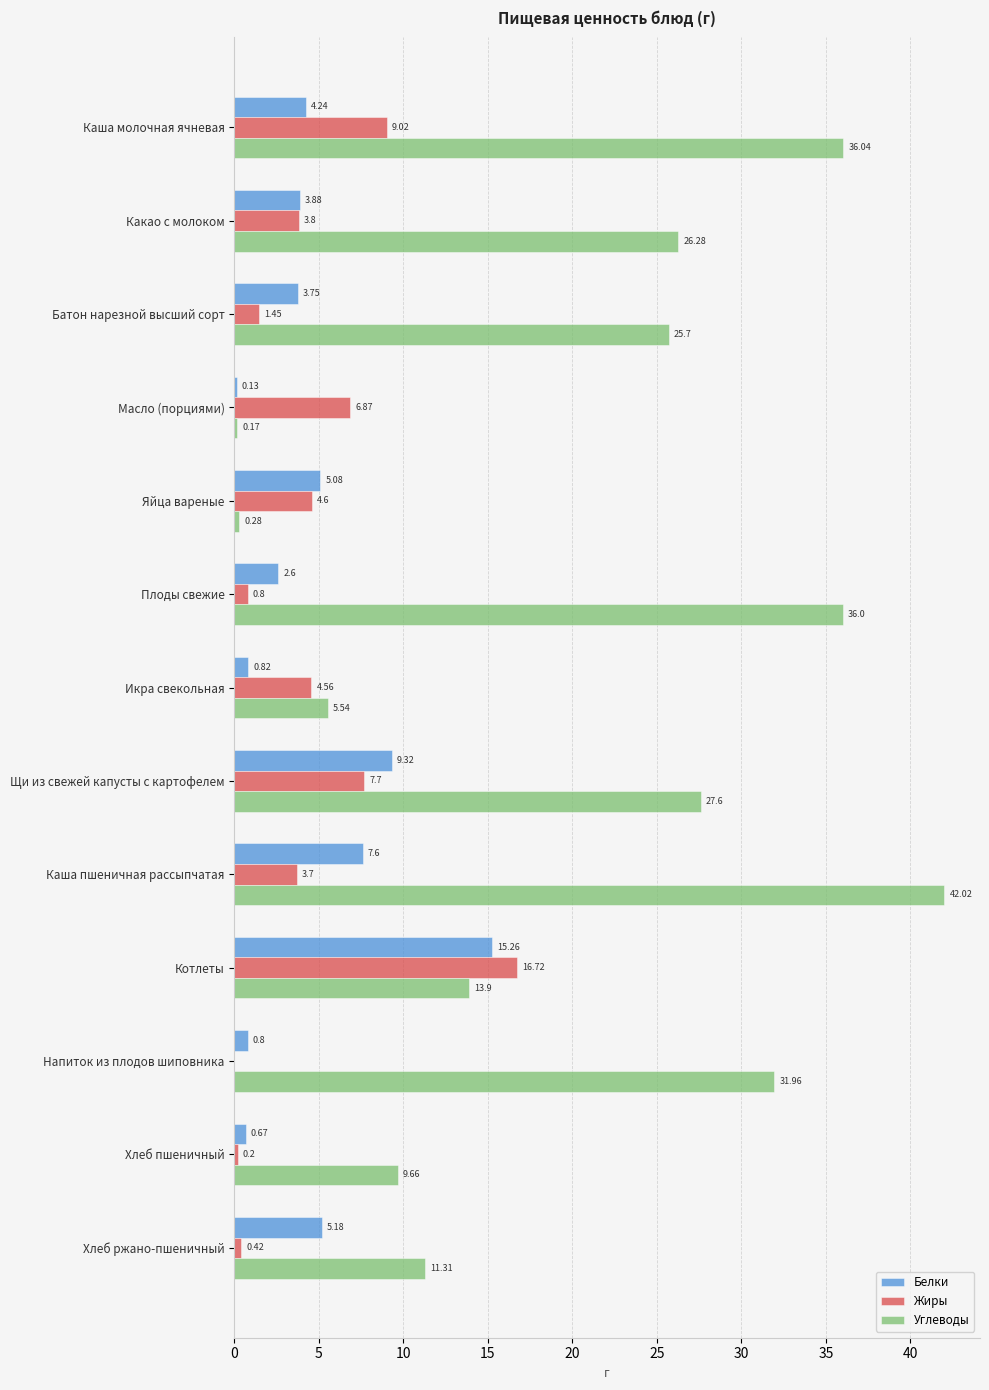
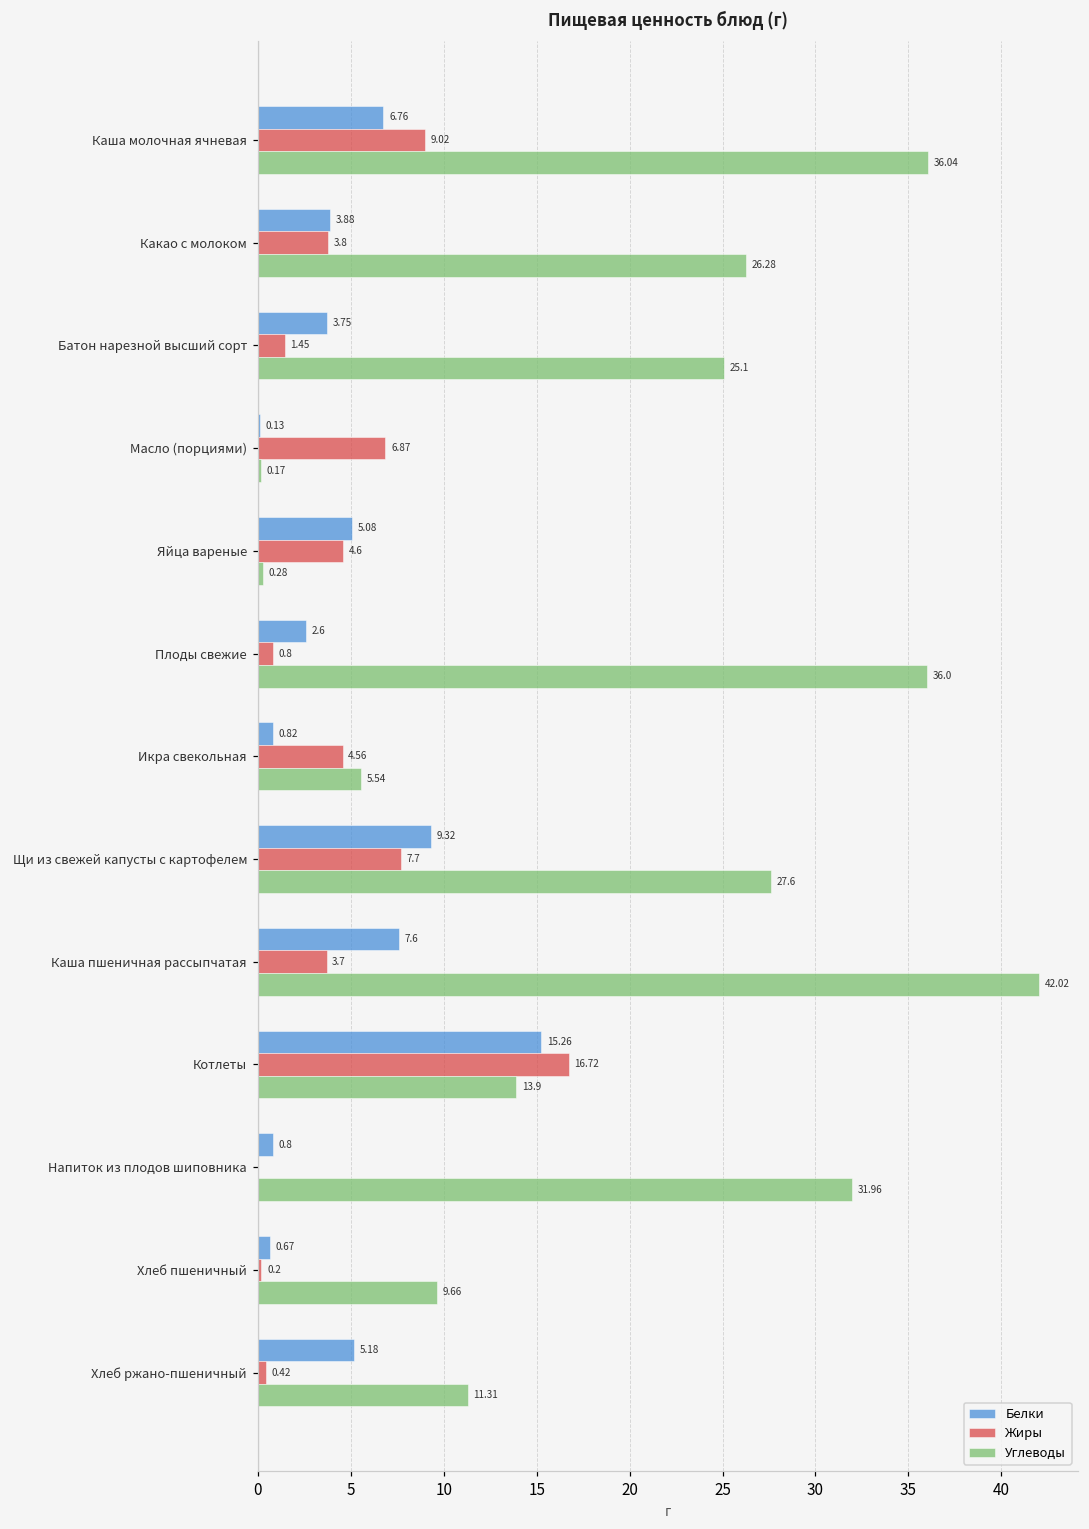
Белки, Каша молочная ячневая: 4.24 -> 6.76
Углеводы, Батон нарезной высший сорт: 25.7 -> 25.1
